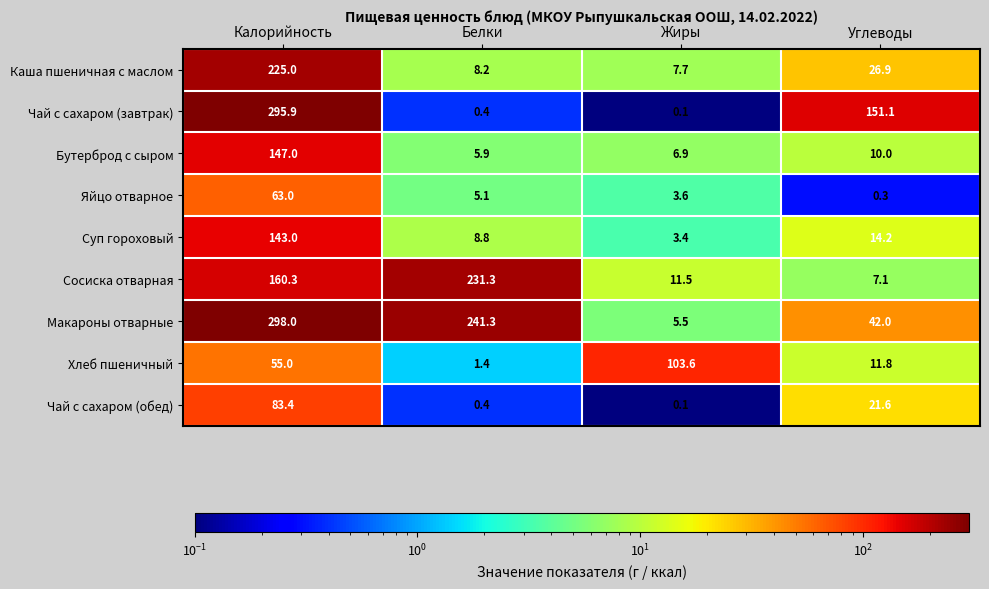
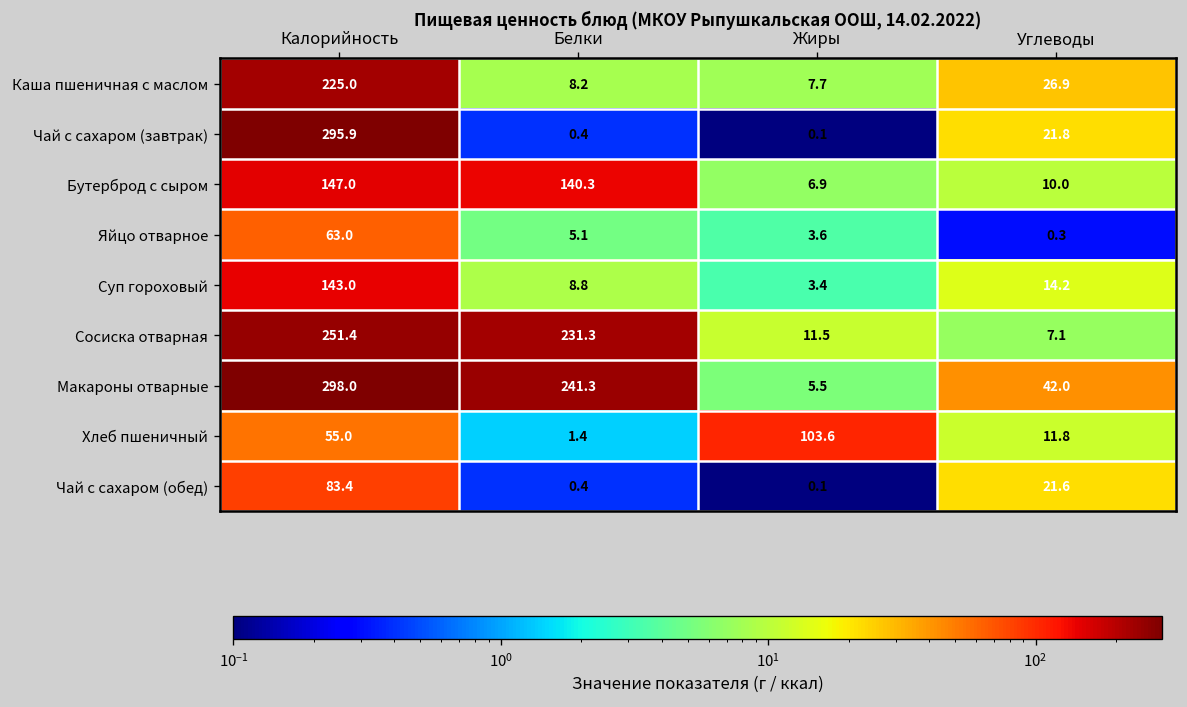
Чай с сахаром (завтрак), Углеводы: 151.1 -> 21.8
Бутерброд с сыром, Белки: 5.9 -> 140.3
Сосиска отварная, Калорийность: 160.3 -> 251.4
